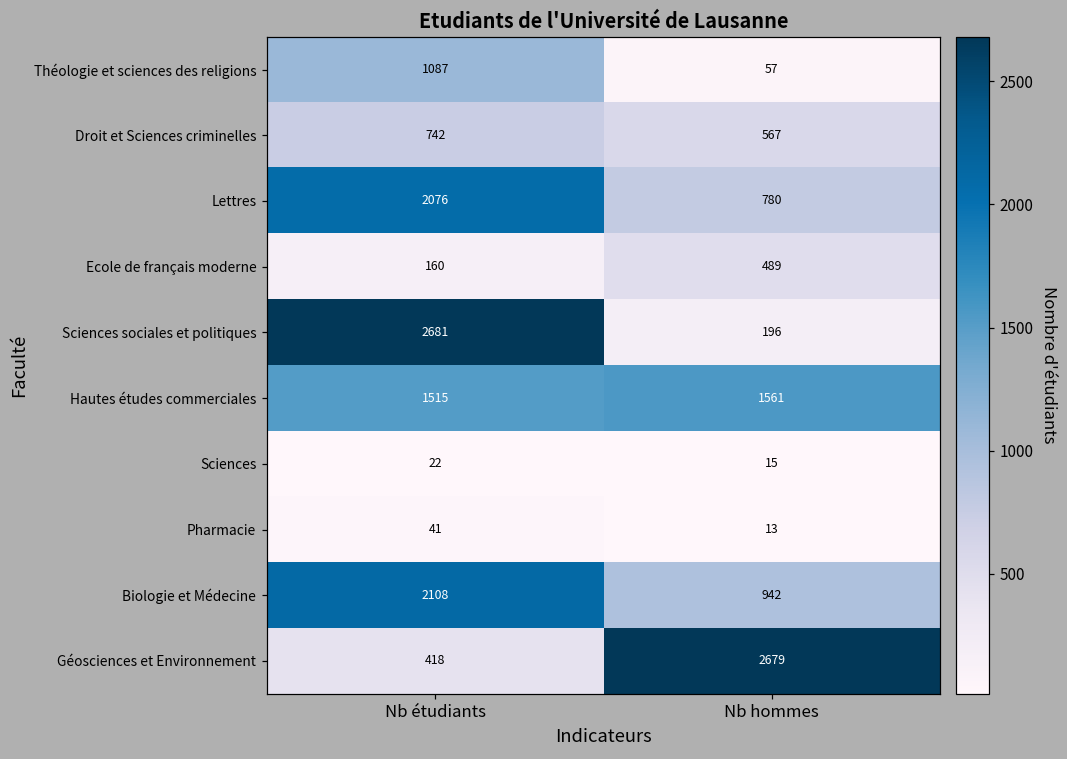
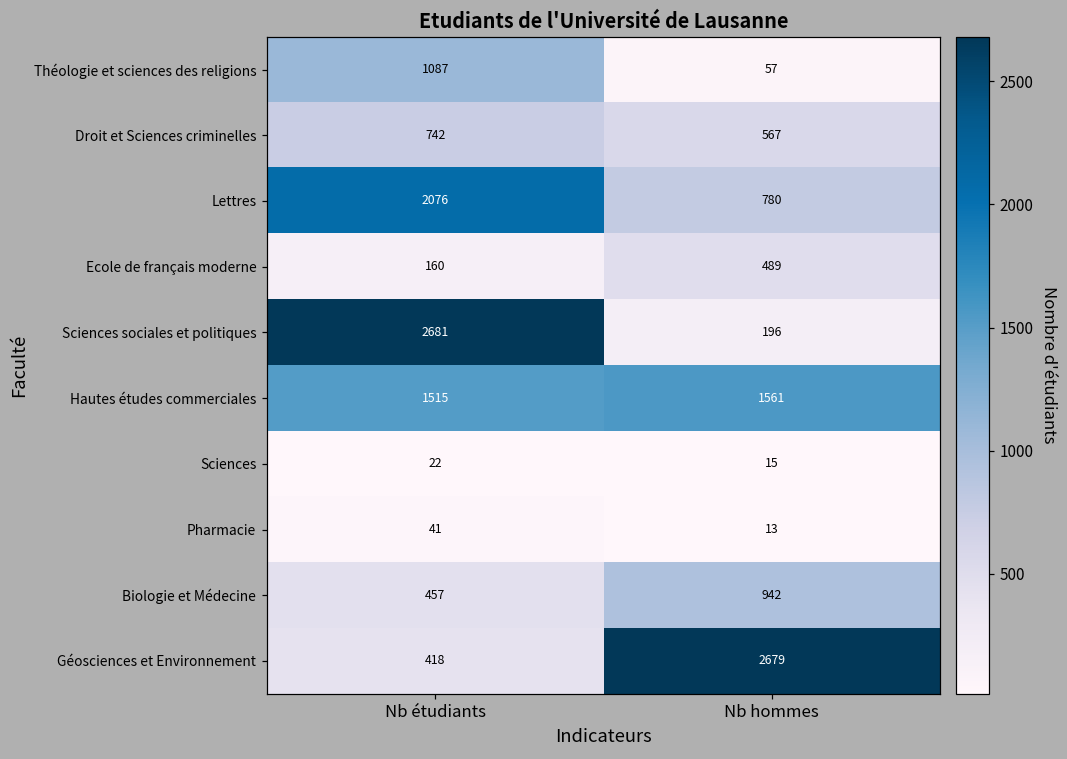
Biologie et Médecine, Nb étudiants: 2108 -> 457
